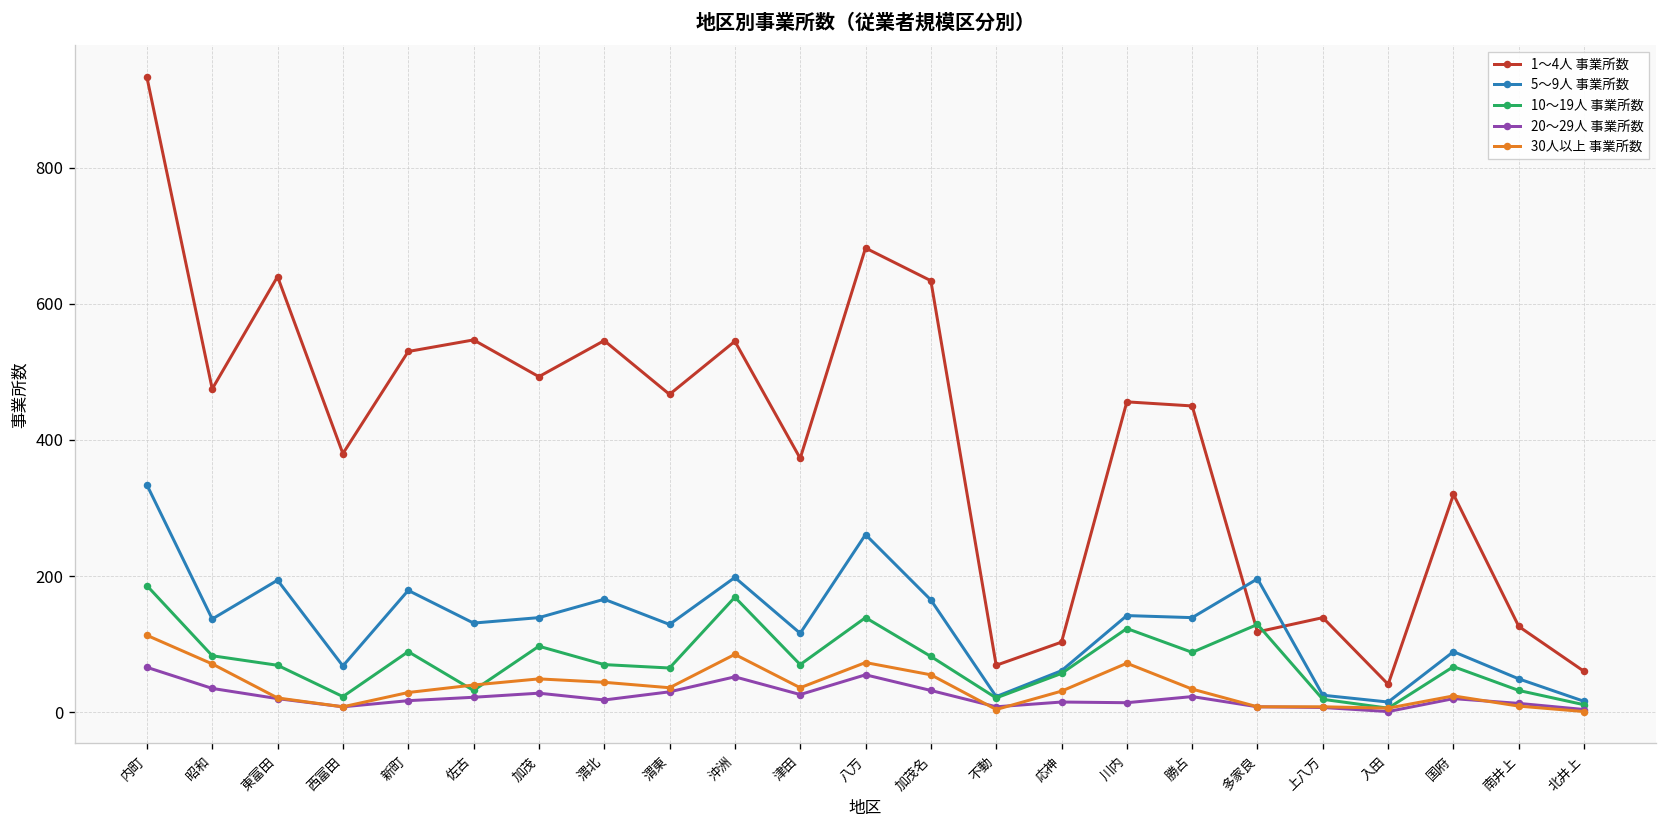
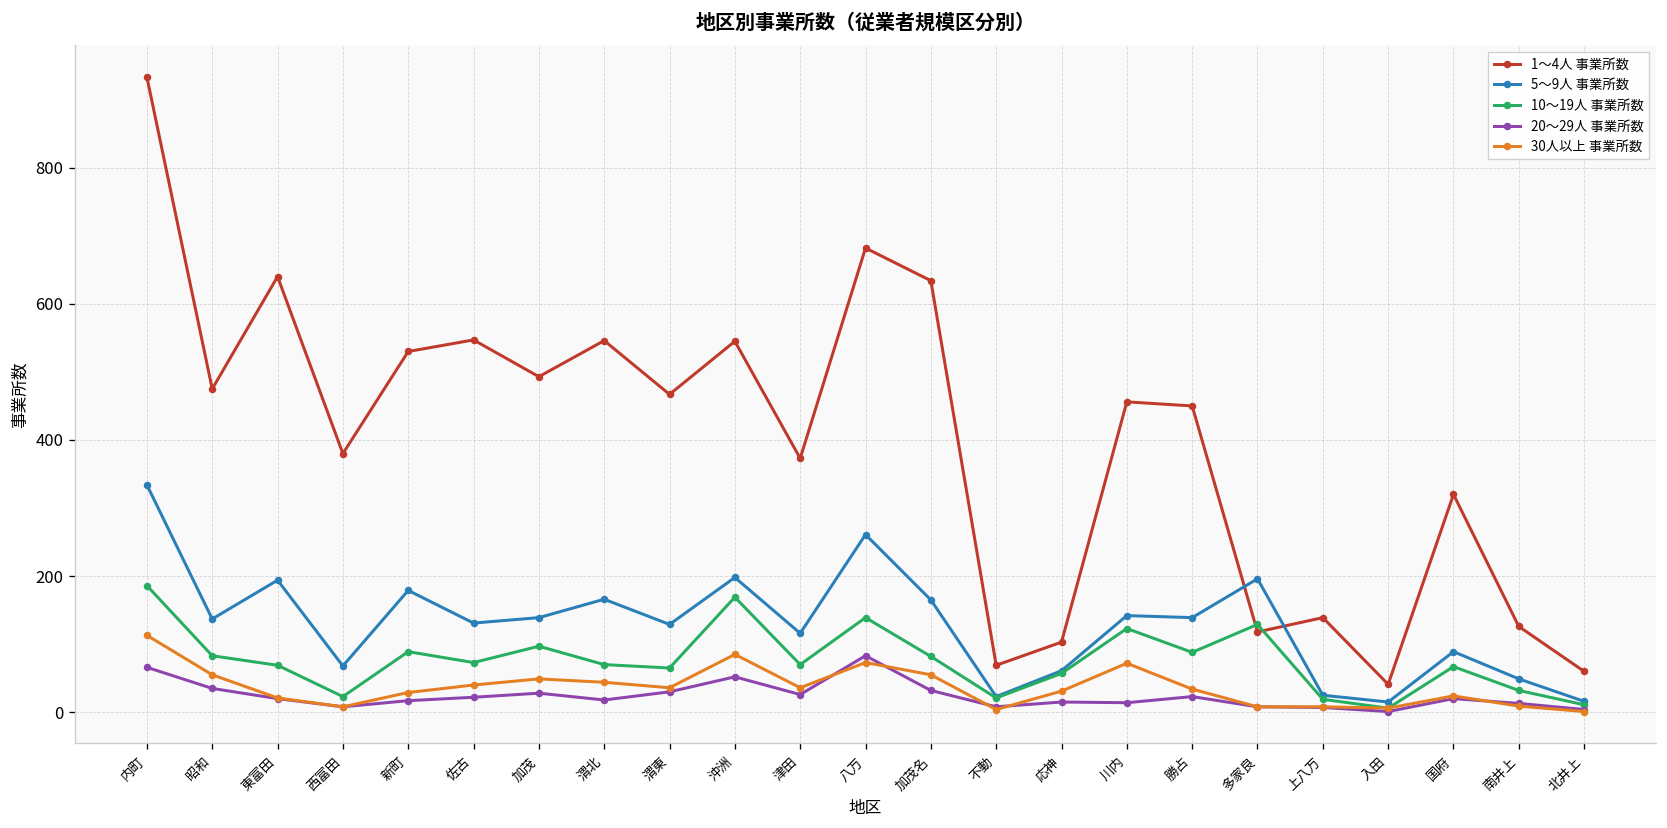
30人以上 事業所数, 昭和: 70 -> 60
10～19人 事業所数, 佐古: 30 -> 70
20～29人 事業所数, 八万: 60 -> 80
